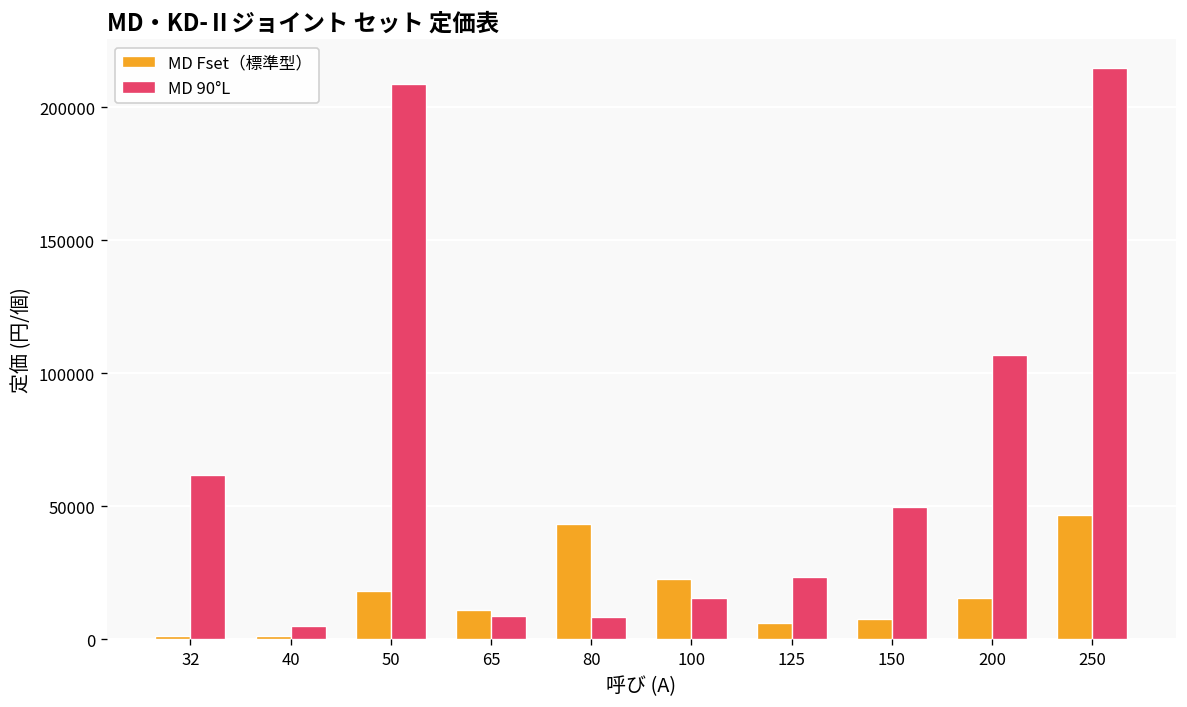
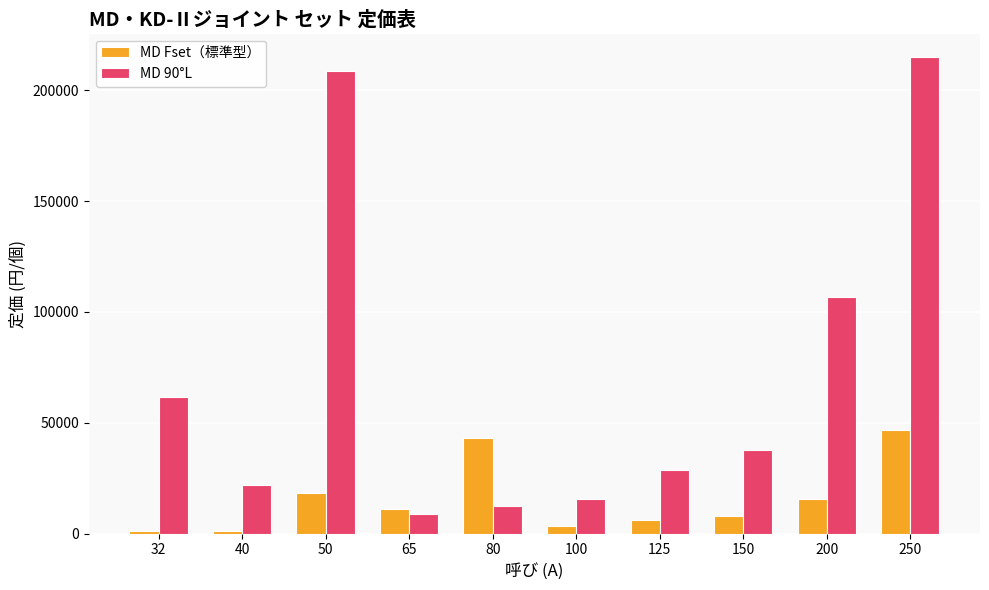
MD 90°L, 40: 5000 -> 22000
MD 90°L, 80: 8000 -> 13000
MD Fset（標準型）, 100: 23000 -> 4000
MD 90°L, 125: 24000 -> 29000
MD 90°L, 150: 50000 -> 38000
